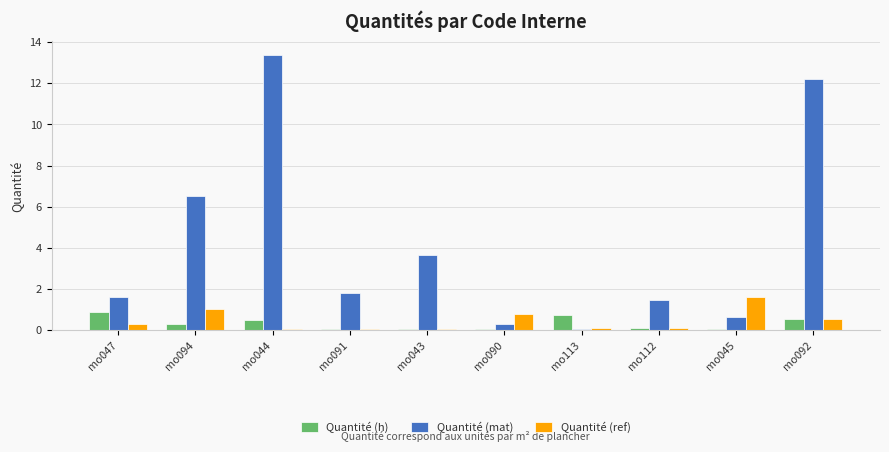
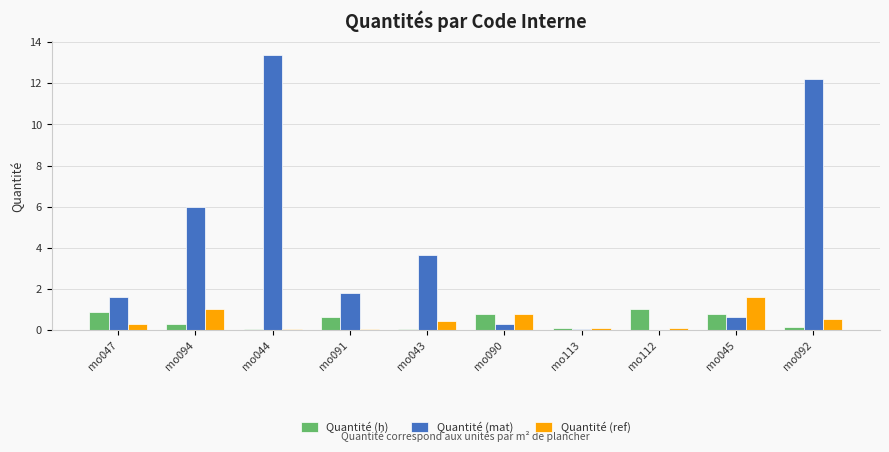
Quantité (mat), mo094: 6.5 -> 6.0
Quantité (h), mo044: 0.5 -> 0.1
Quantité (h), mo091: 0.1 -> 0.6
Quantité (ref), mo043: 0.1 -> 0.5
Quantité (h), mo090: 0.1 -> 0.8
Quantité (h), mo113: 0.8 -> 0.1
Quantité (h), mo112: 0.1 -> 1.0
Quantité (mat), mo112: 1.5 -> 0.0
Quantité (h), mo045: 0.0 -> 0.8
Quantité (h), mo092: 0.5 -> 0.1
